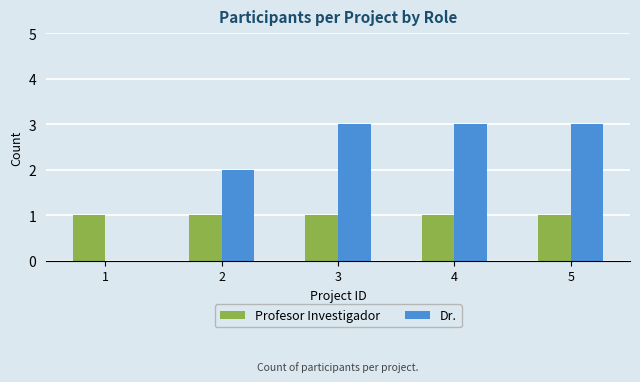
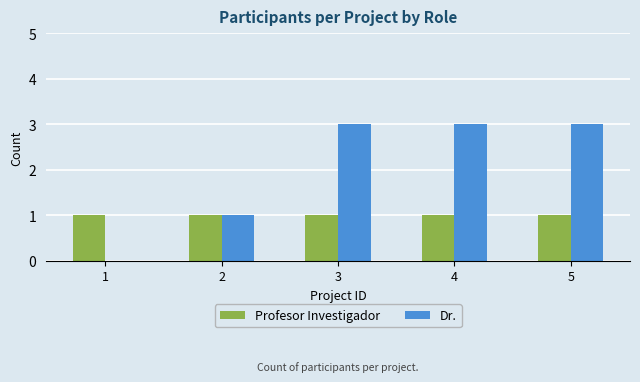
Dr., 2: 2 -> 1
